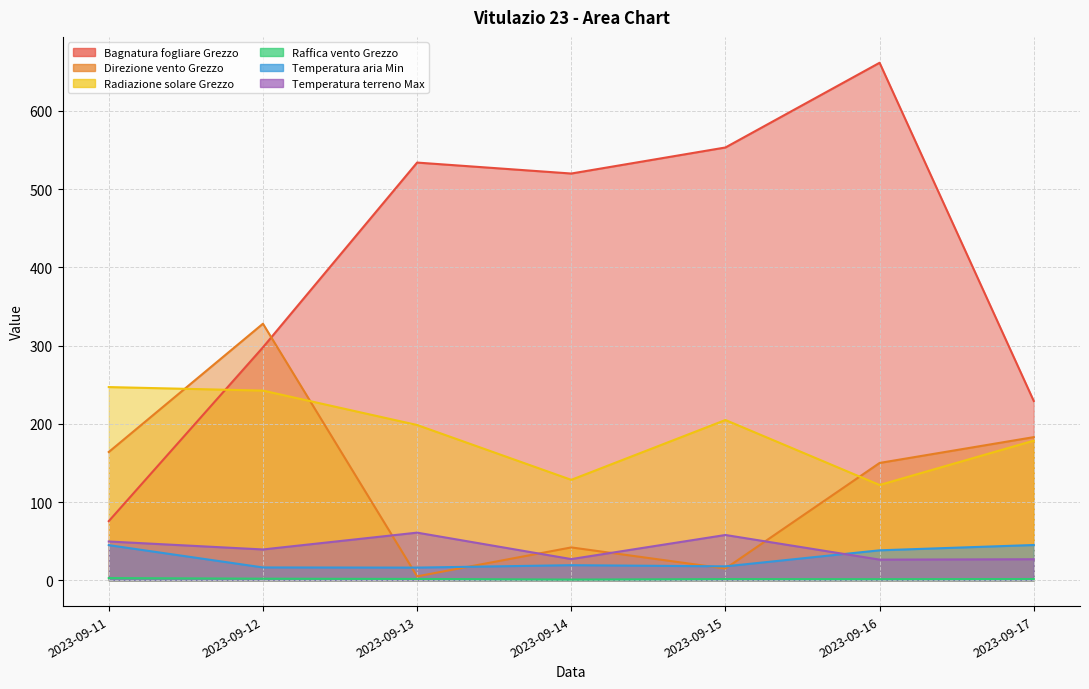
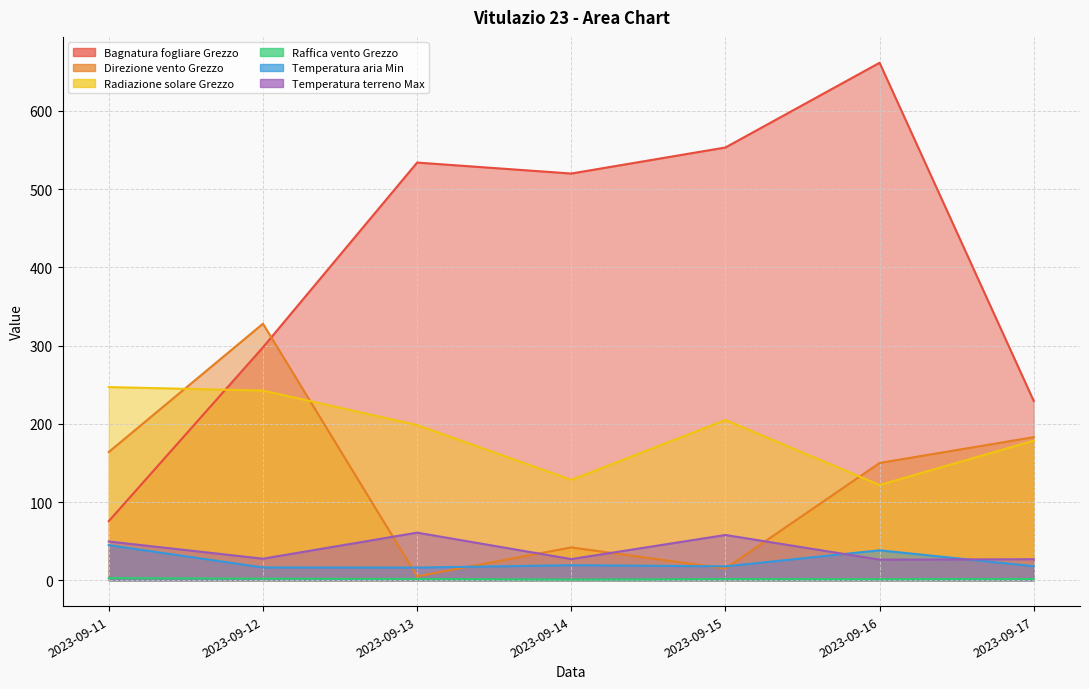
Temperatura terreno Max, 2023-09-12: 40 -> 30
Temperatura aria Min, 2023-09-17: 50 -> 20
